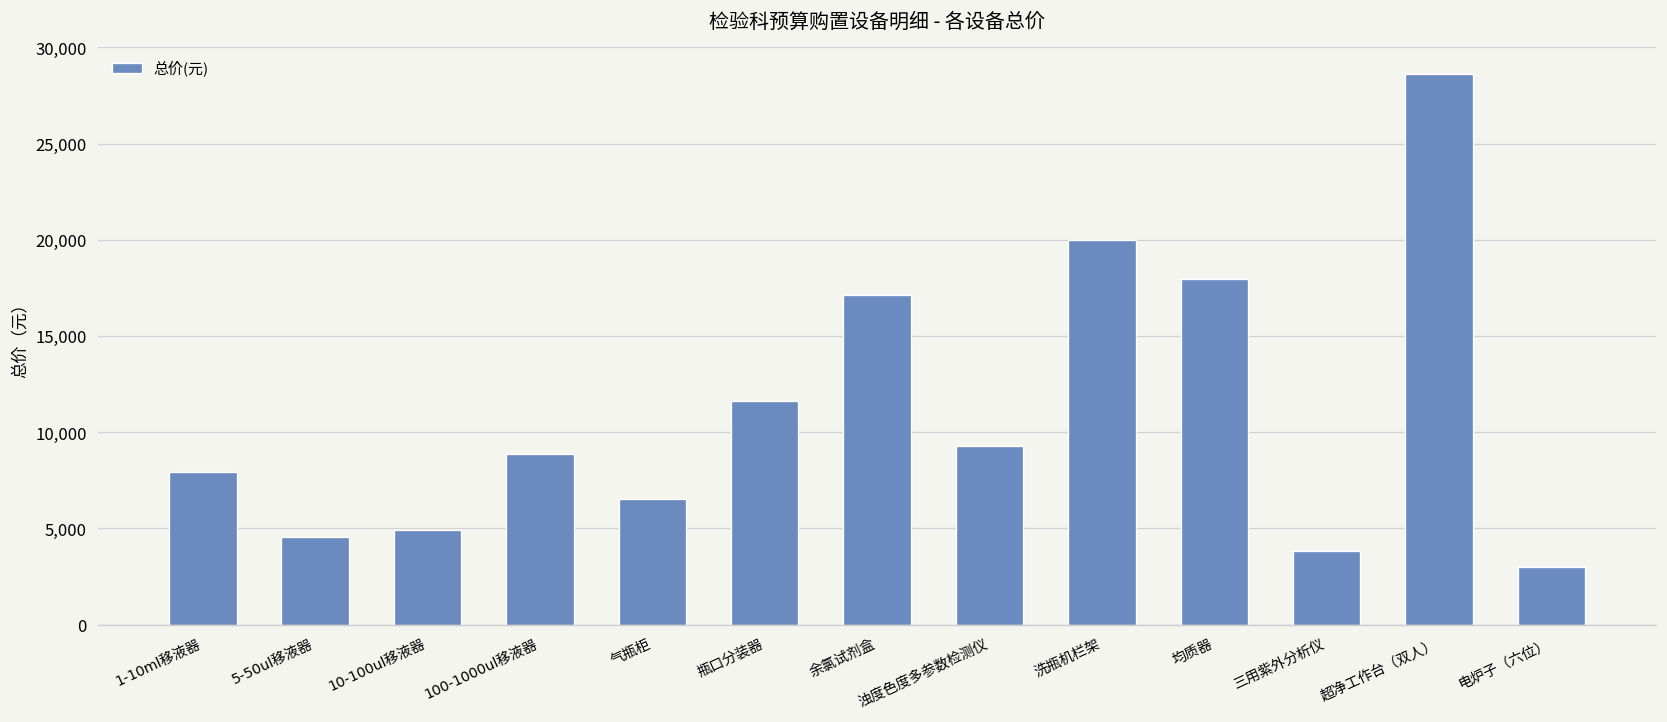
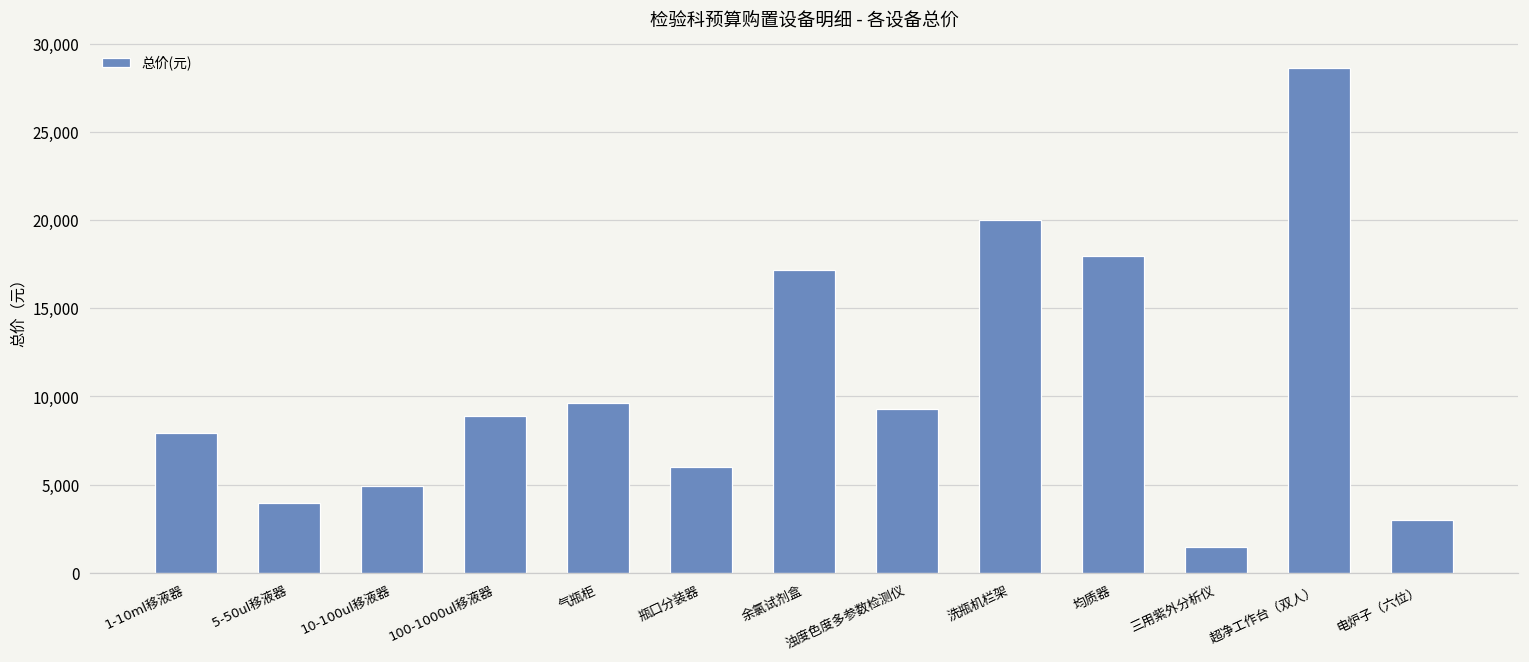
5-50ul移液器: 4,600 -> 4,000
气瓶柜: 6,500 -> 9,600
瓶口分装器: 11,600 -> 6,000
三用紫外分析仪: 3,800 -> 1,500
